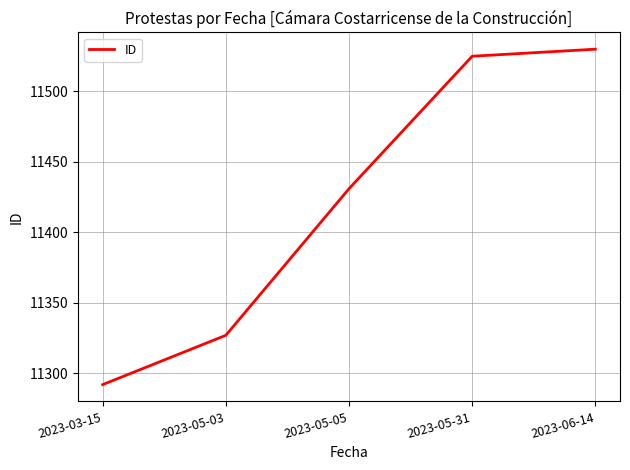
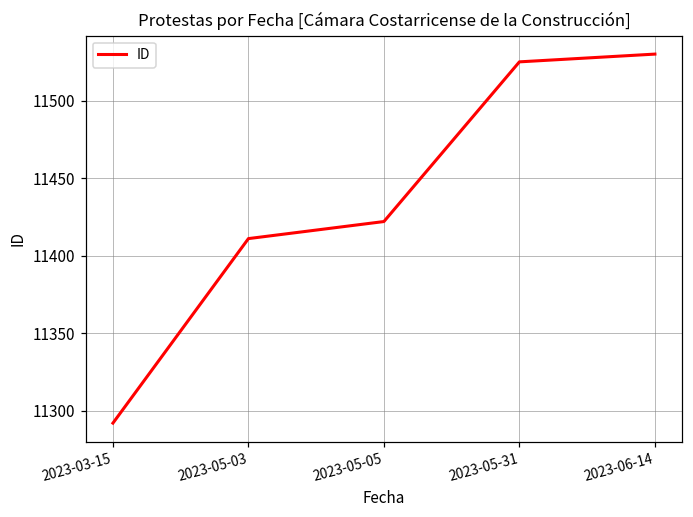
2023-05-03: 11327 -> 11411
2023-05-05: 11431 -> 11422
